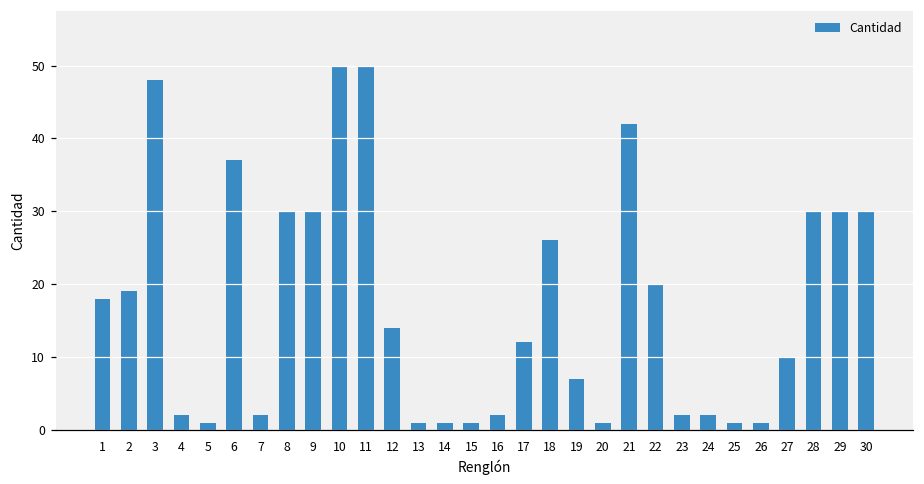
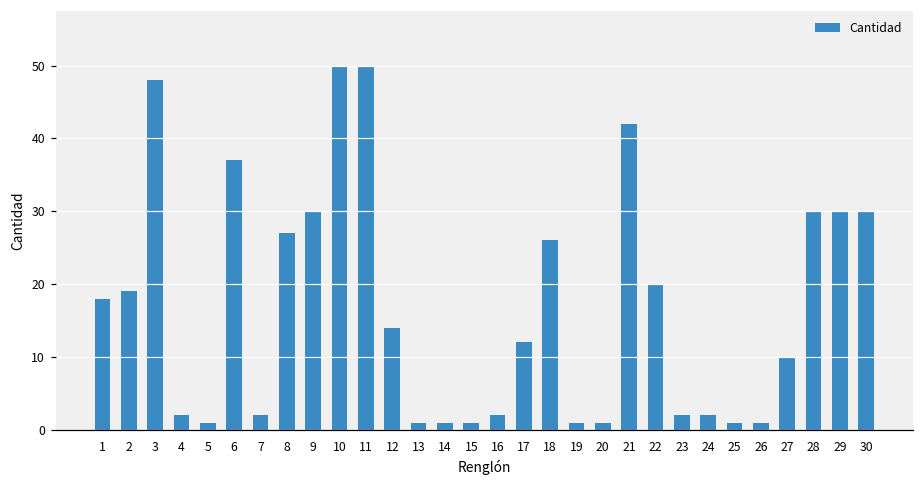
8: 30 -> 27
19: 7 -> 1
